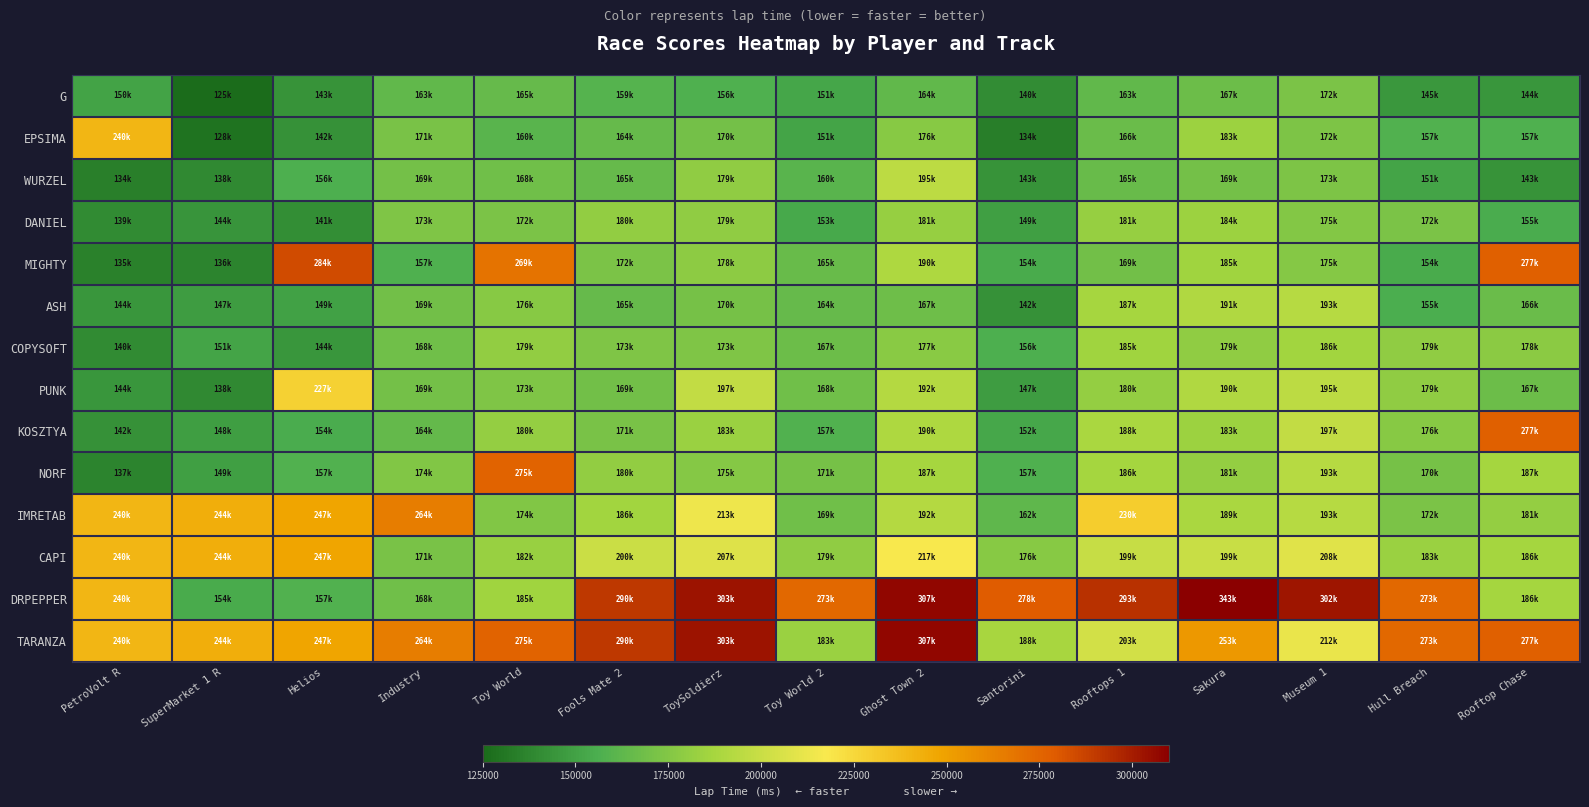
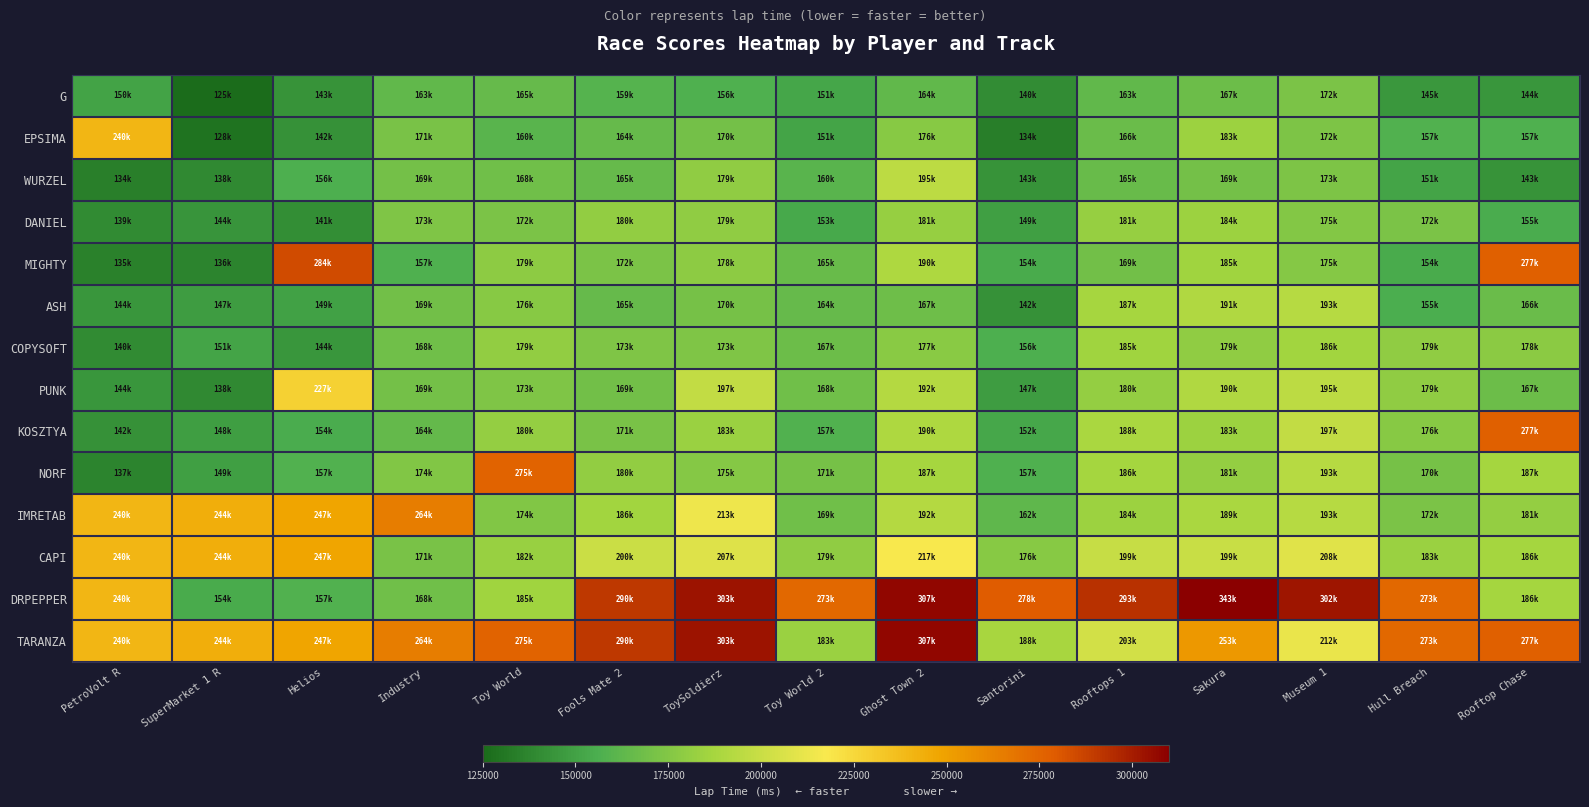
MIGHTY, Toy World: 269k -> 179k
IMRETAB, Rooftops 1: 230k -> 184k
